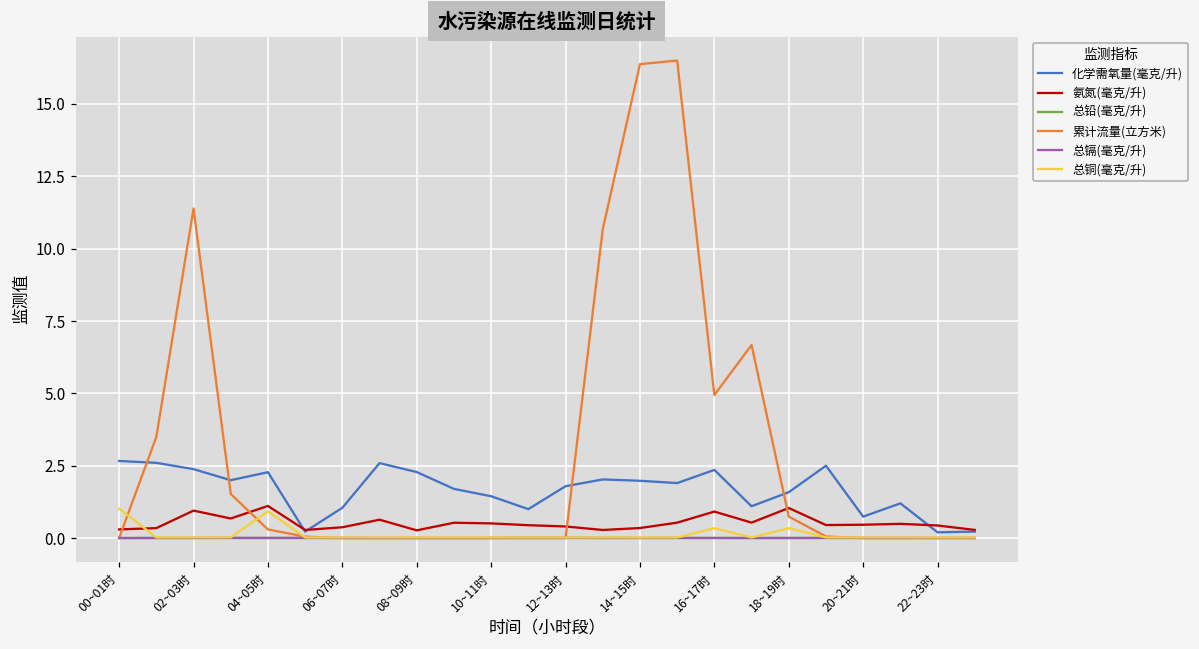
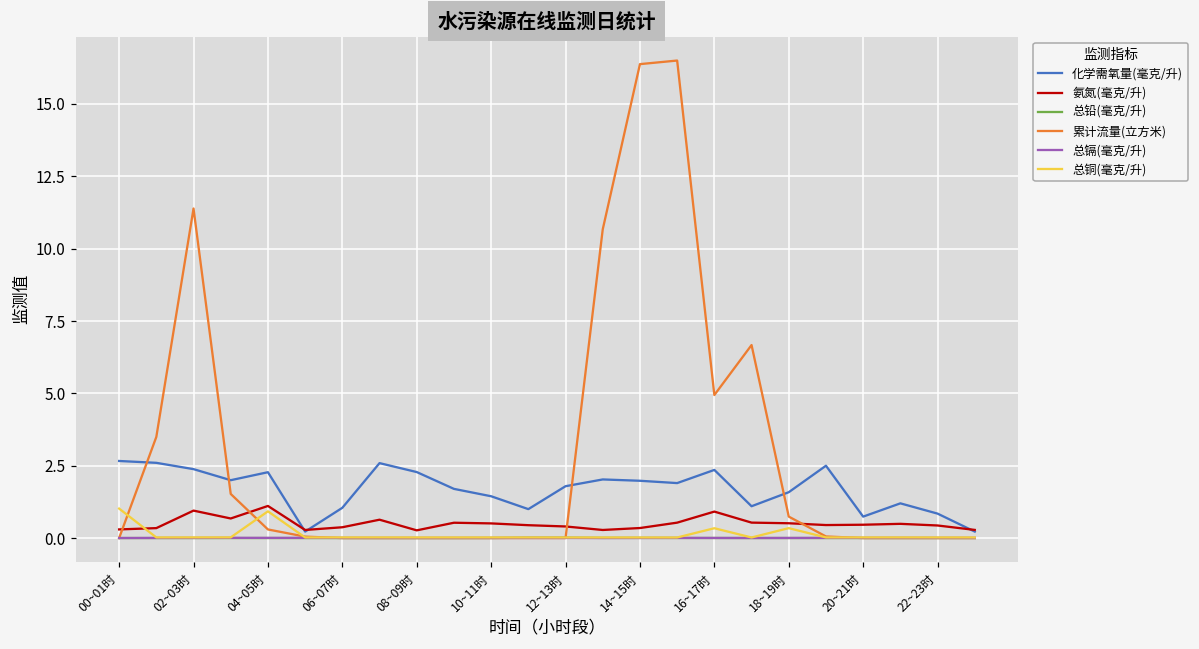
氨氮(毫克/升), 18~19时: 1.0 -> 0.5
化学需氧量(毫克/升), 22~23时: 0.2 -> 0.8
